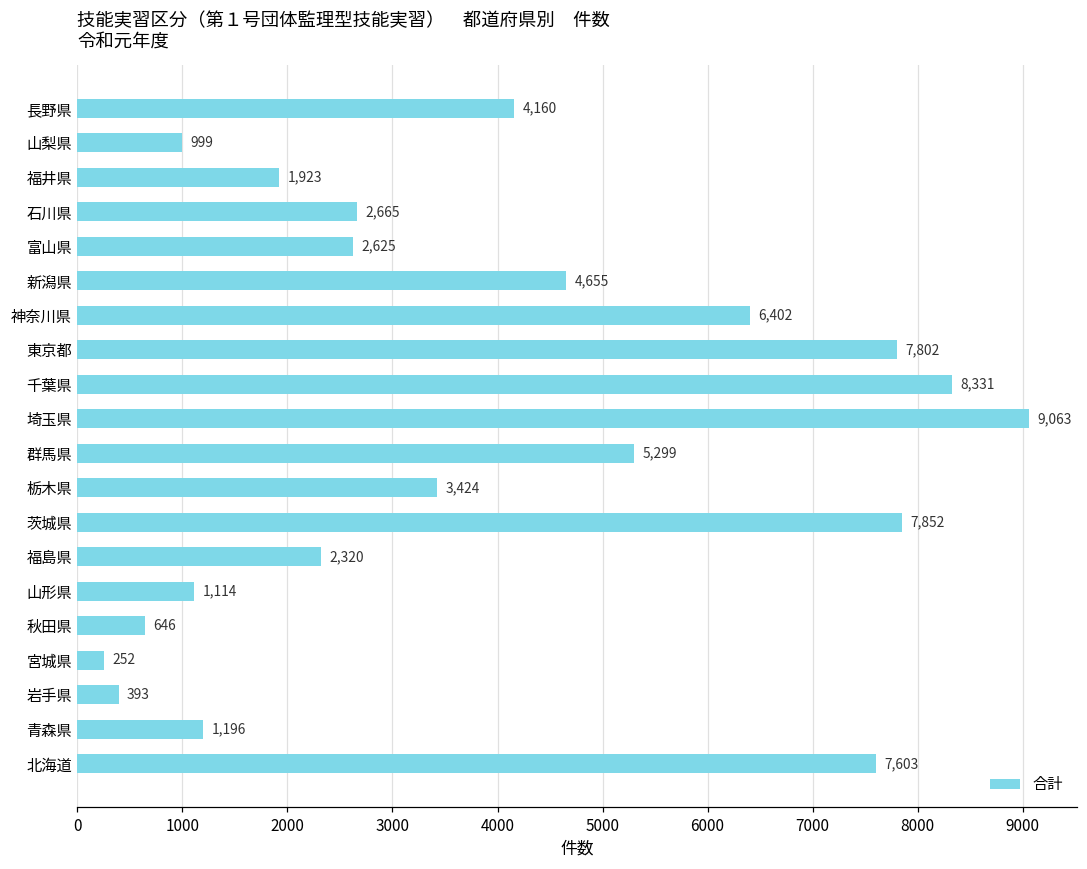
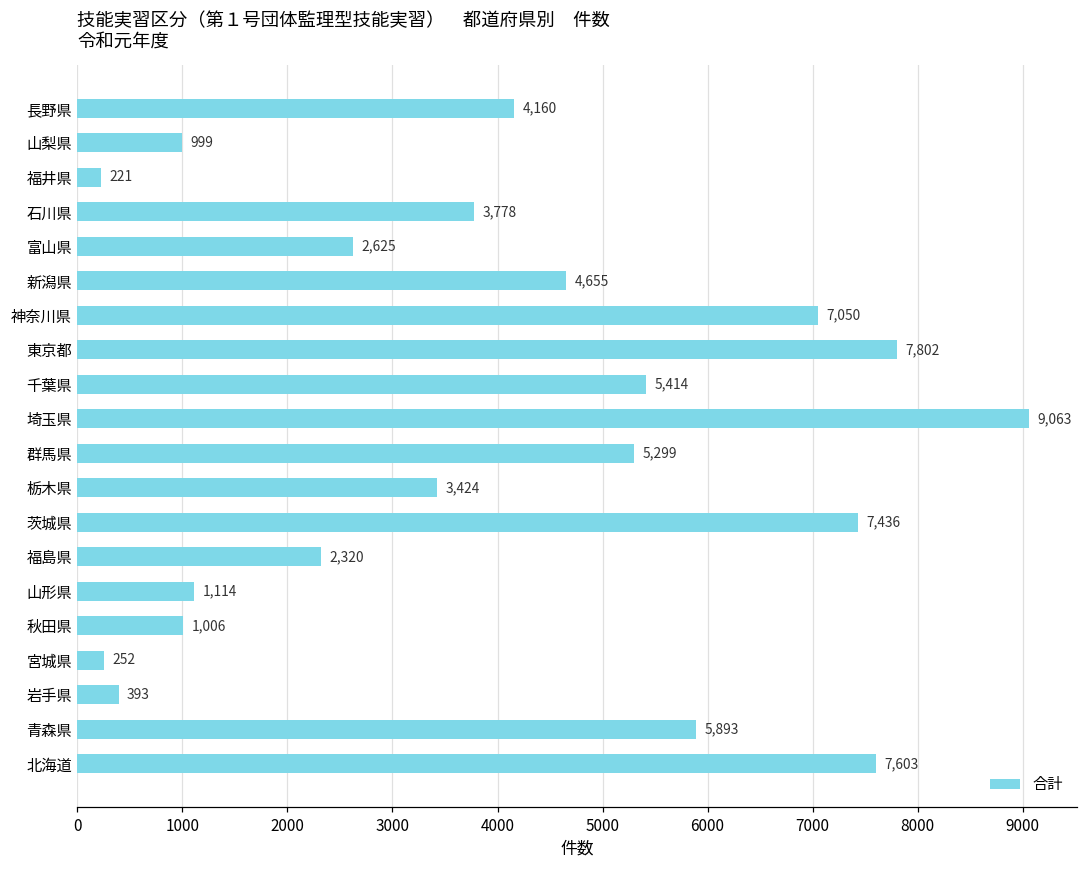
福井県: 1,923 -> 221
石川県: 2,665 -> 3,778
神奈川県: 6,402 -> 7,050
千葉県: 8,331 -> 5,414
茨城県: 7,852 -> 7,436
秋田県: 646 -> 1,006
青森県: 1,196 -> 5,893
